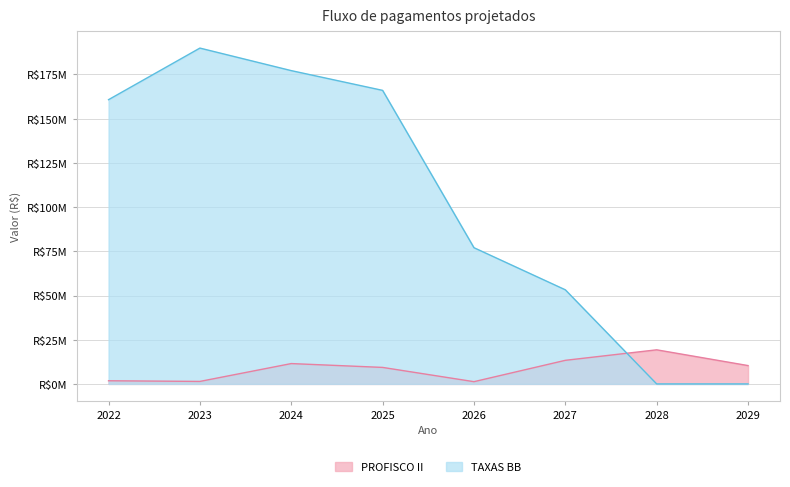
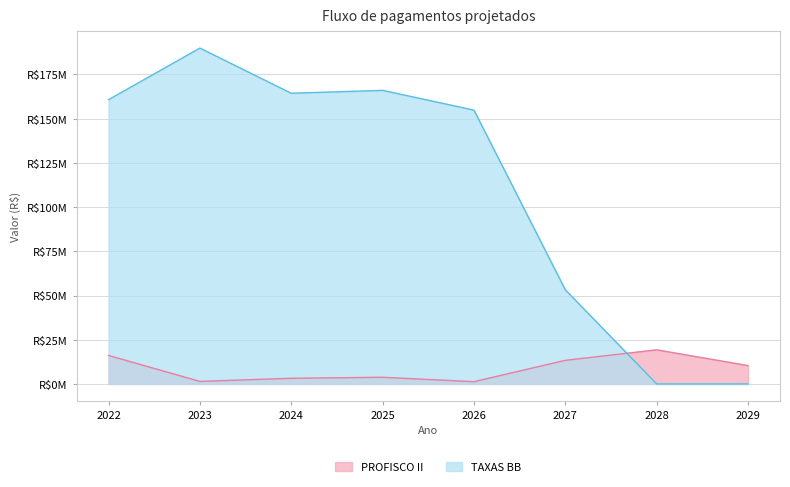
PROFISCO II, 2022: R$2000000 -> R$16000000
PROFISCO II, 2024: R$12000000 -> R$3000000
TAXAS BB, 2024: R$177000000 -> R$164000000
PROFISCO II, 2025: R$9000000 -> R$4000000
TAXAS BB, 2026: R$77000000 -> R$155000000
